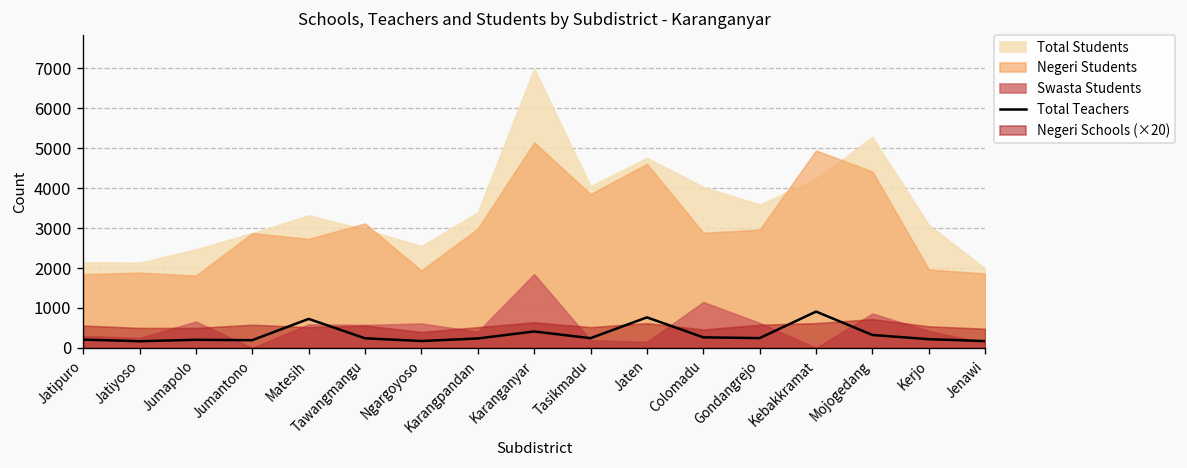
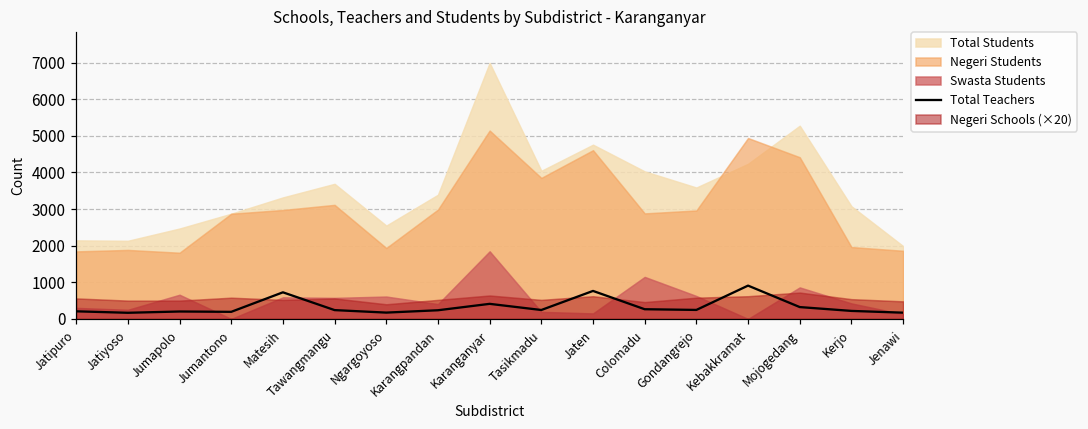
Negeri Students, Matesih: 2700 -> 3000
Total Students, Tawangmangu: 3000 -> 3700
